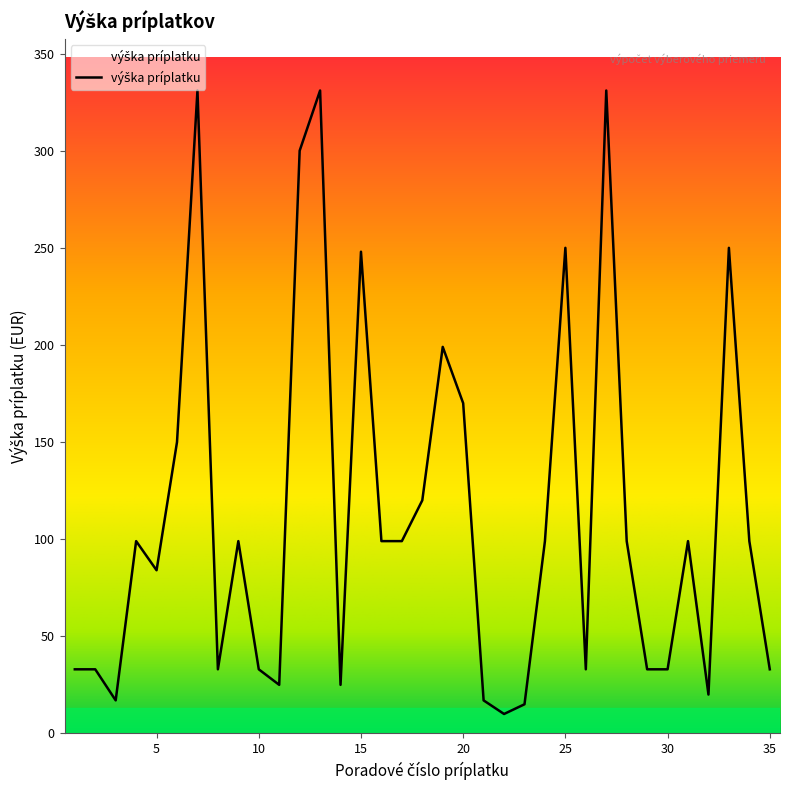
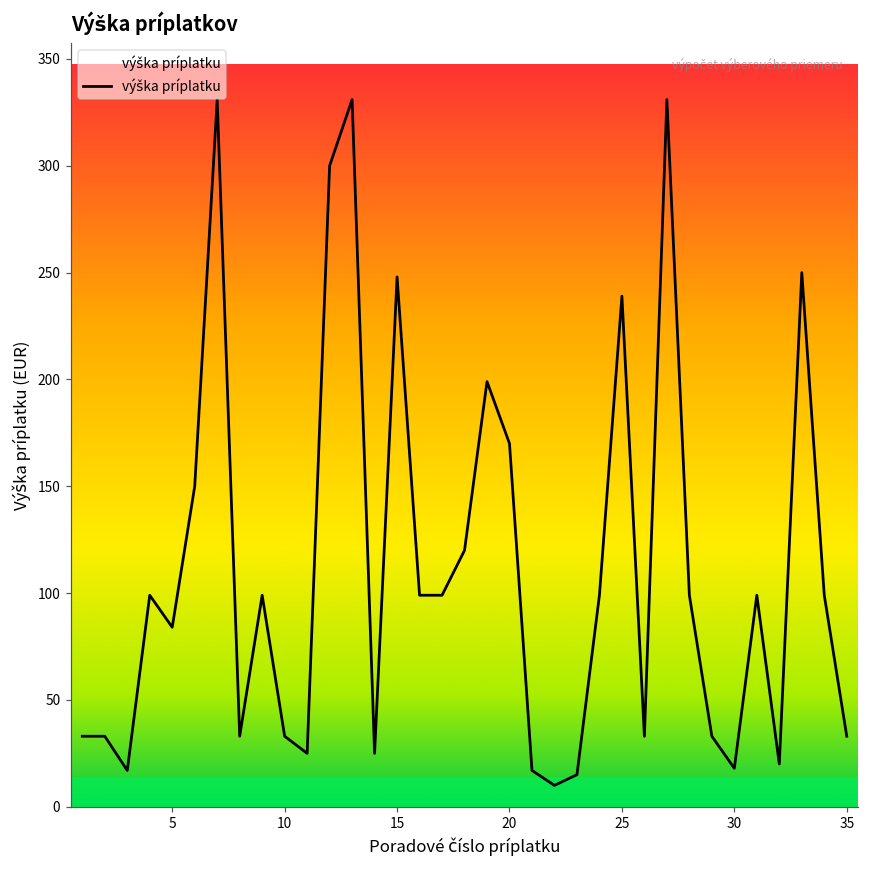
25: 250 -> 239
30: 33 -> 18
